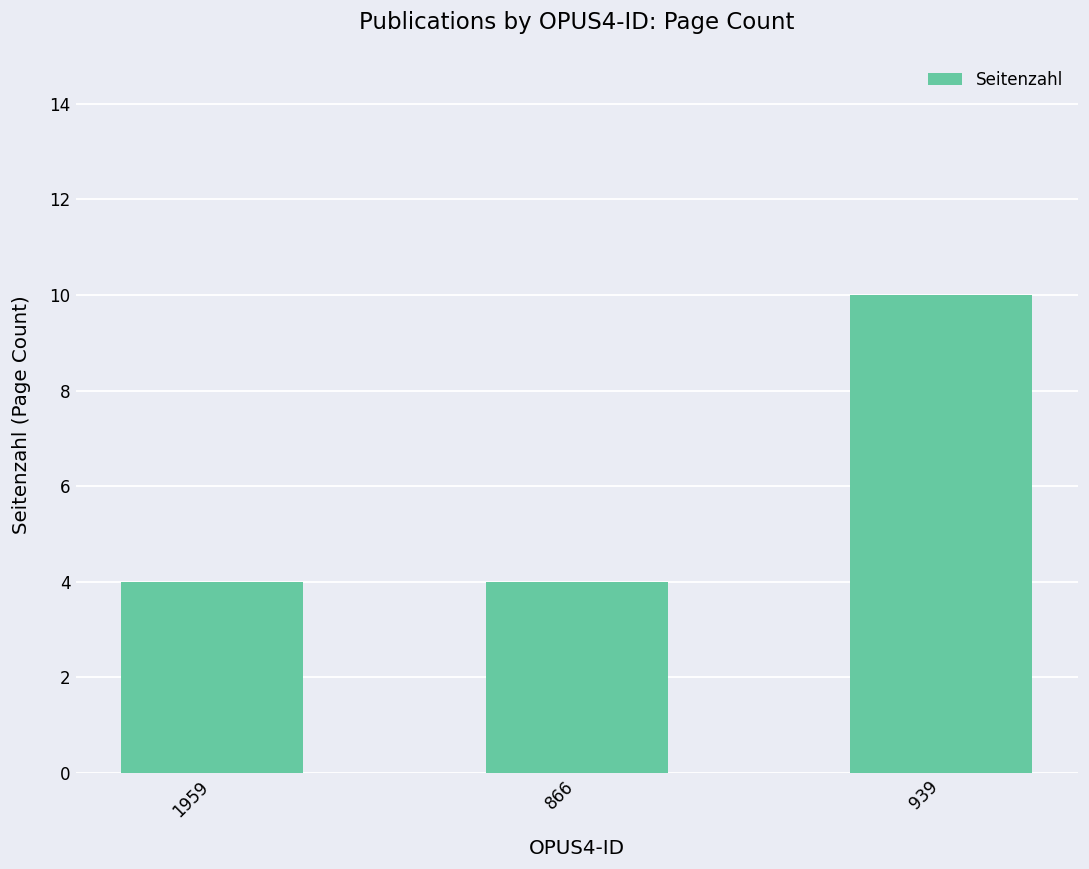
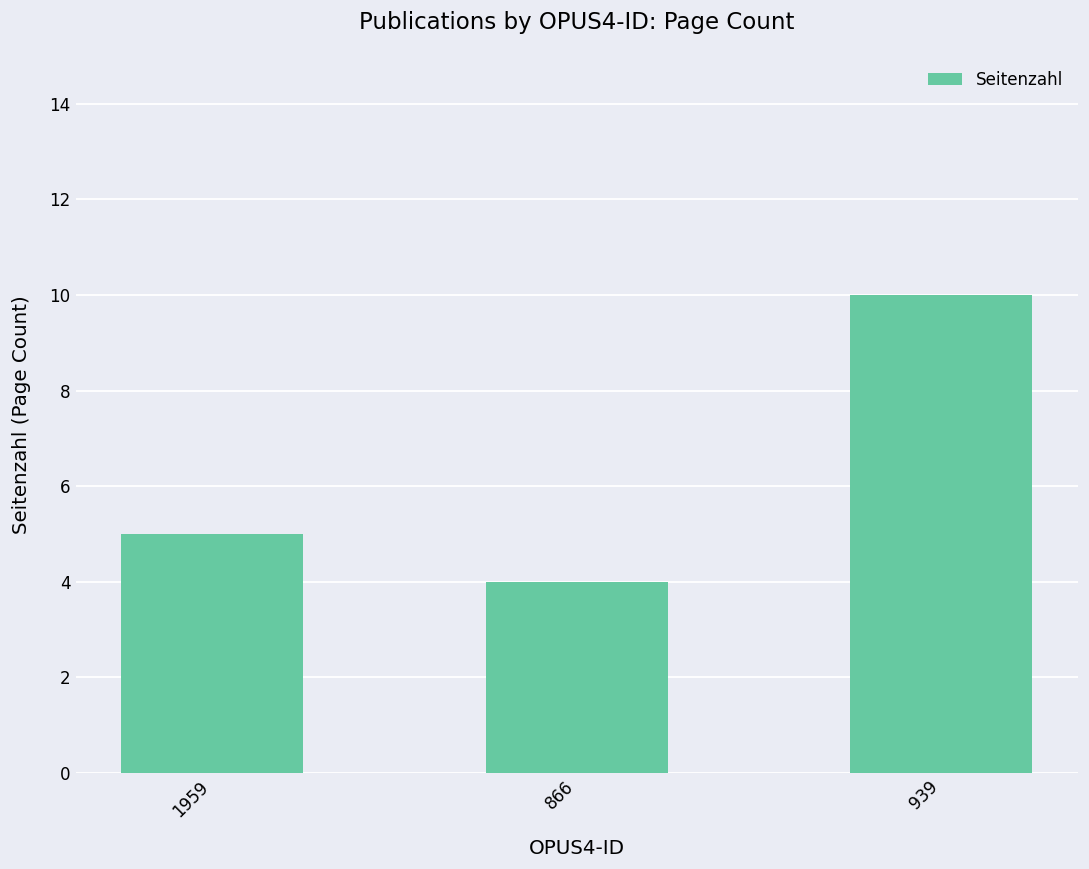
1959: 4 -> 5
